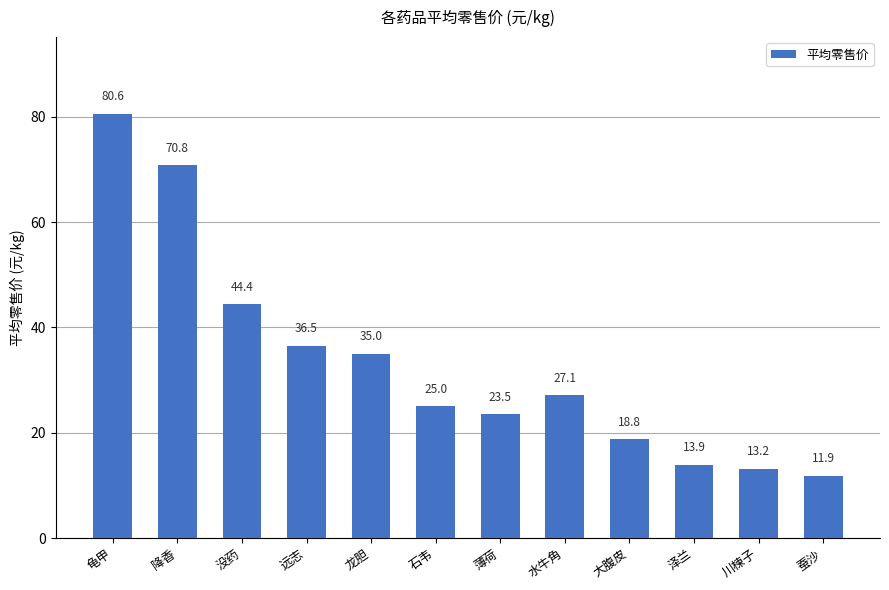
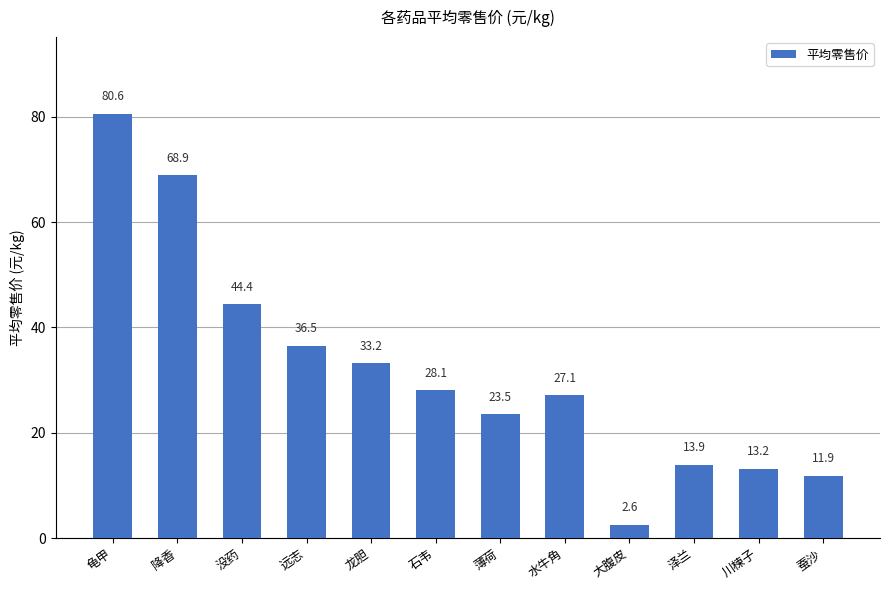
降香: 70.8 -> 68.9
龙胆: 35.0 -> 33.2
石韦: 25.0 -> 28.1
大腹皮: 18.8 -> 2.6
